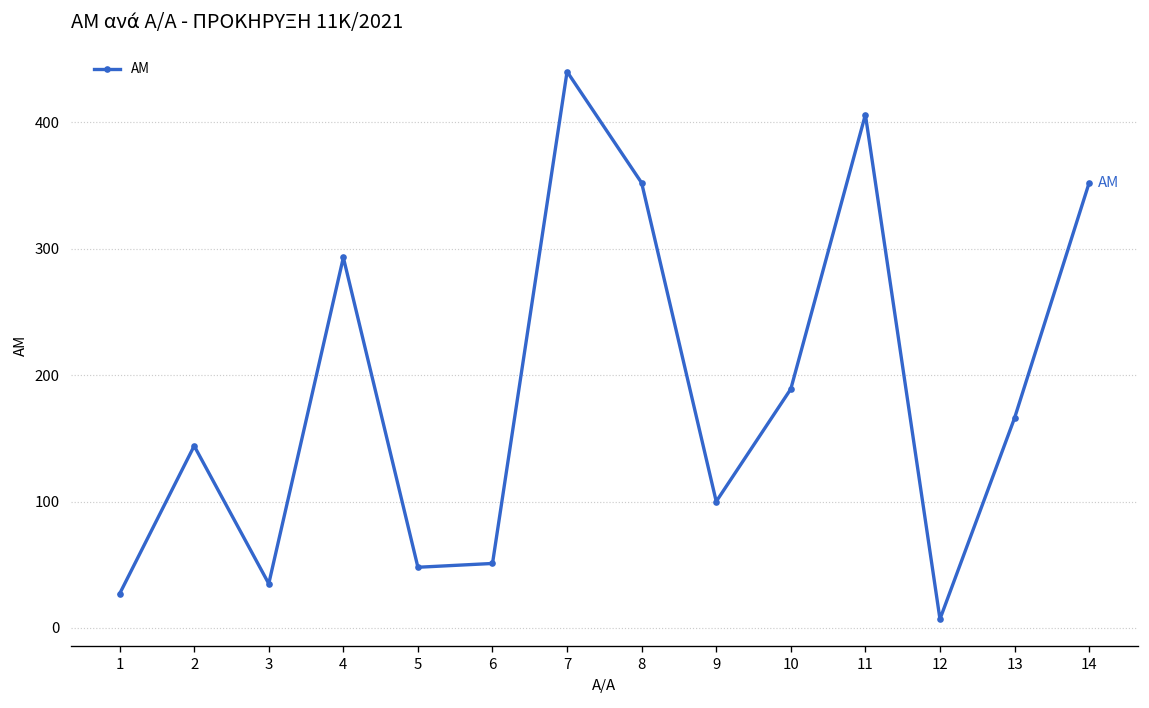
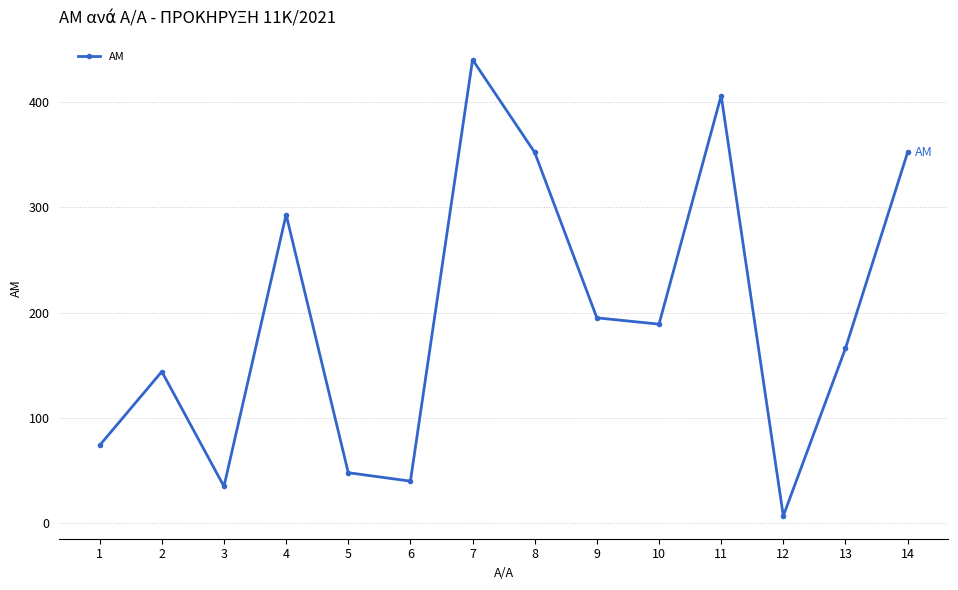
1: 27 -> 74
6: 51 -> 40
9: 100 -> 195
